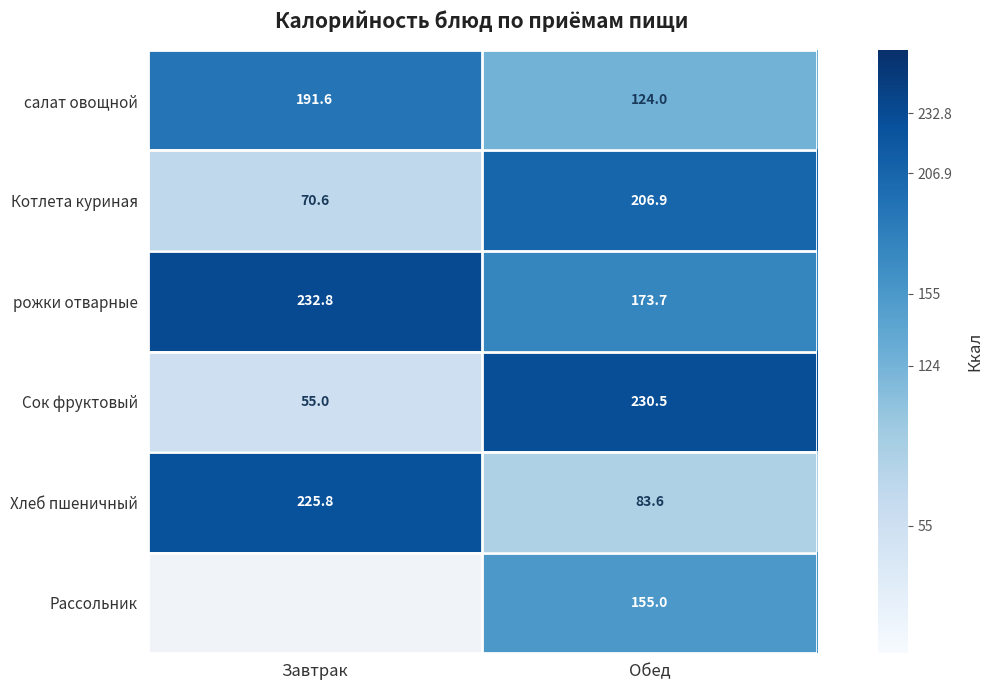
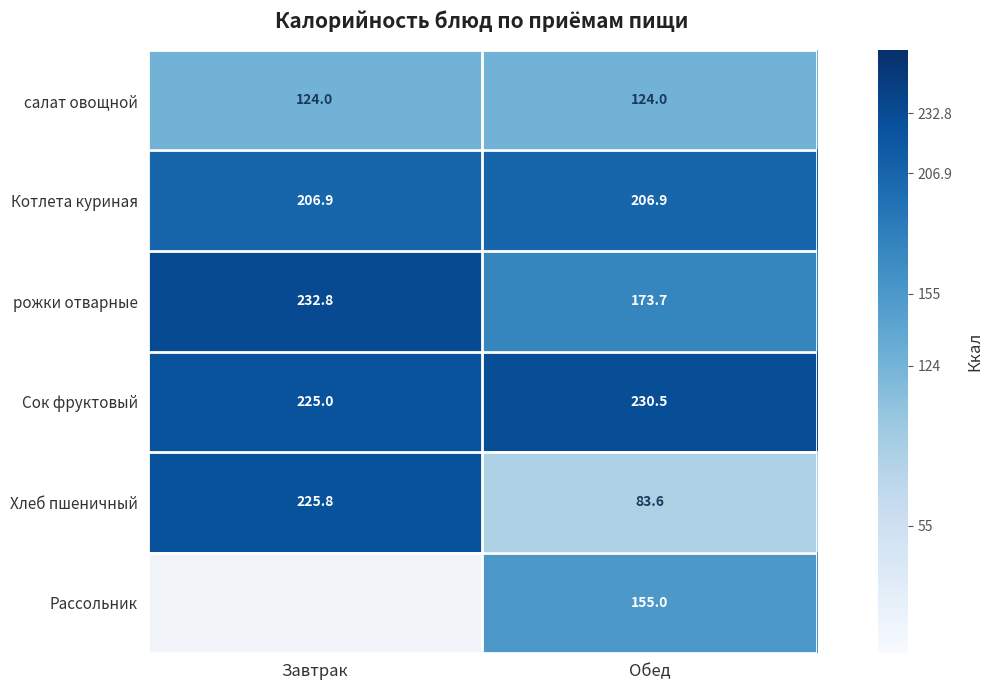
салат овощной, Завтрак: 191.6 -> 124.0
Котлета куриная, Завтрак: 70.6 -> 206.9
Сок фруктовый, Завтрак: 55.0 -> 225.0
